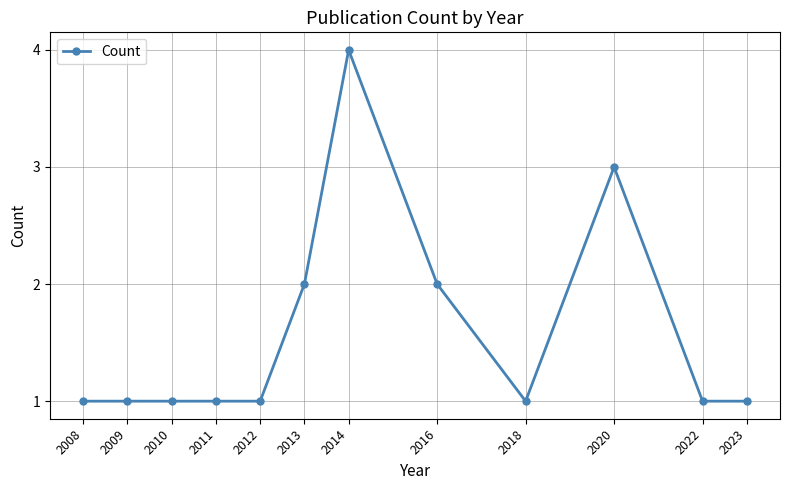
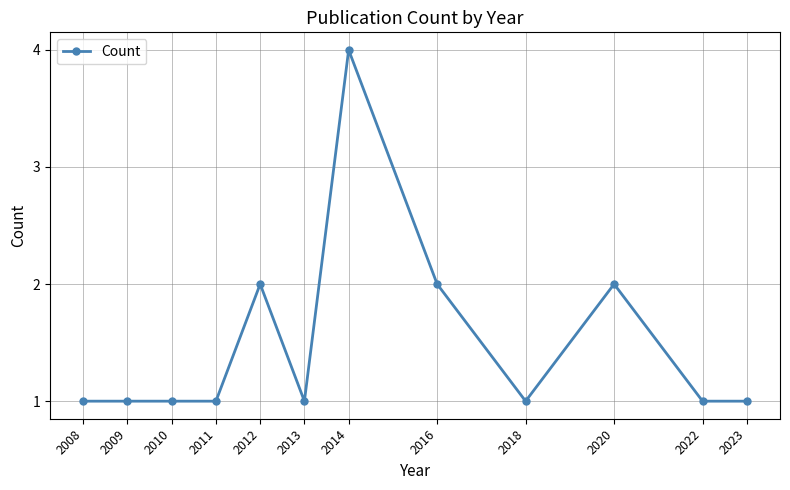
2012: 1 -> 2
2013: 2 -> 1
2020: 3 -> 2
